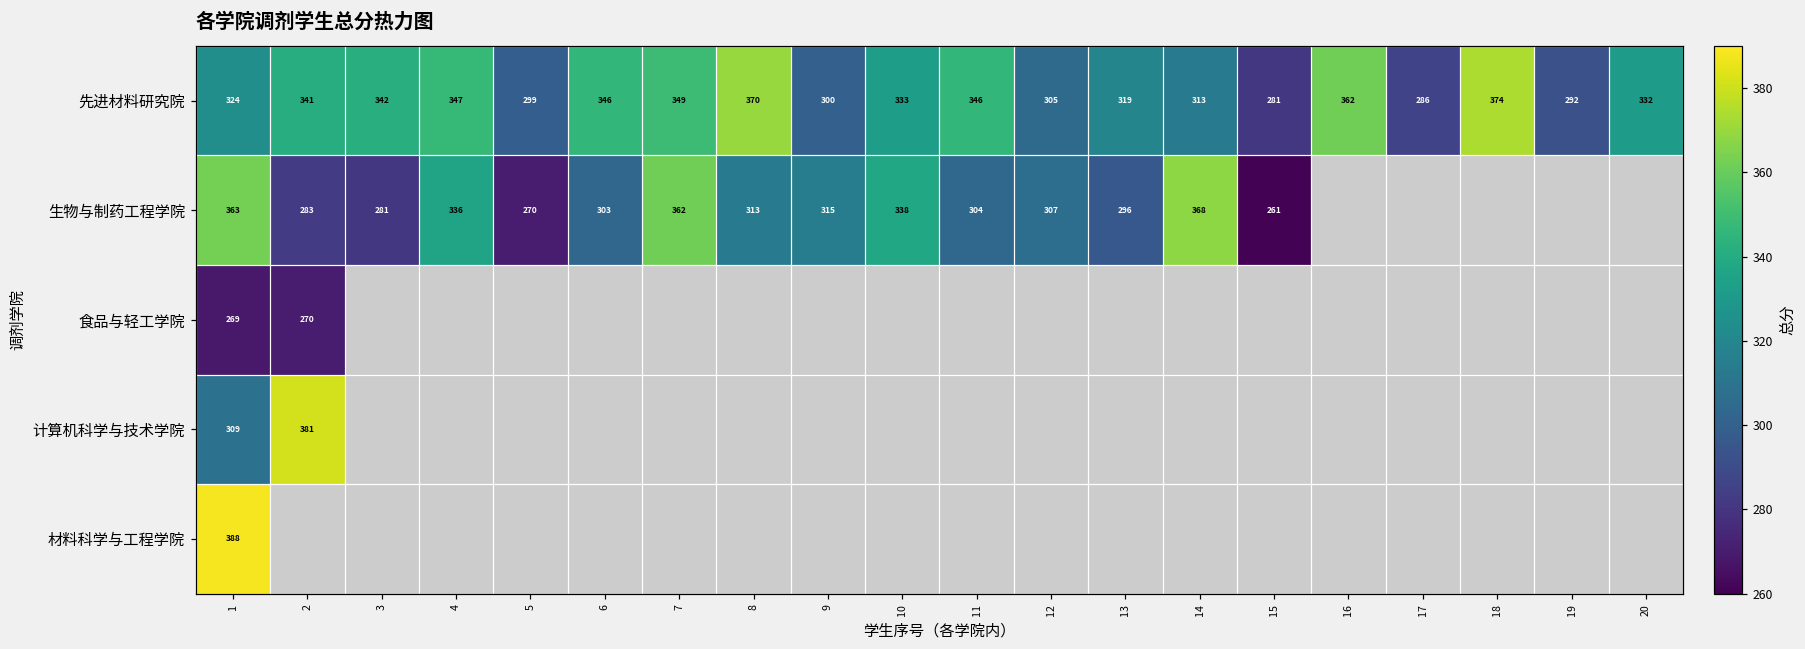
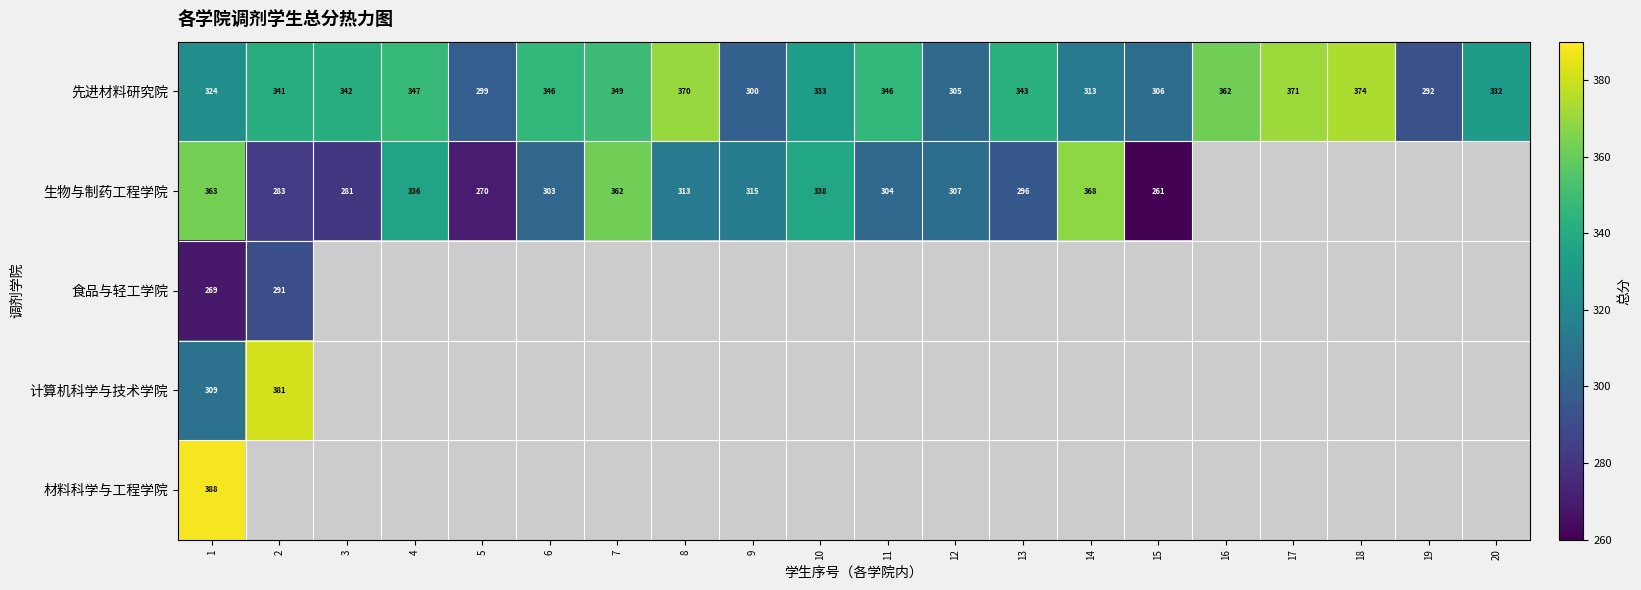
先进材料研究院, 13: 319 -> 343
先进材料研究院, 15: 281 -> 306
先进材料研究院, 17: 286 -> 371
食品与轻工学院, 2: 270 -> 291
